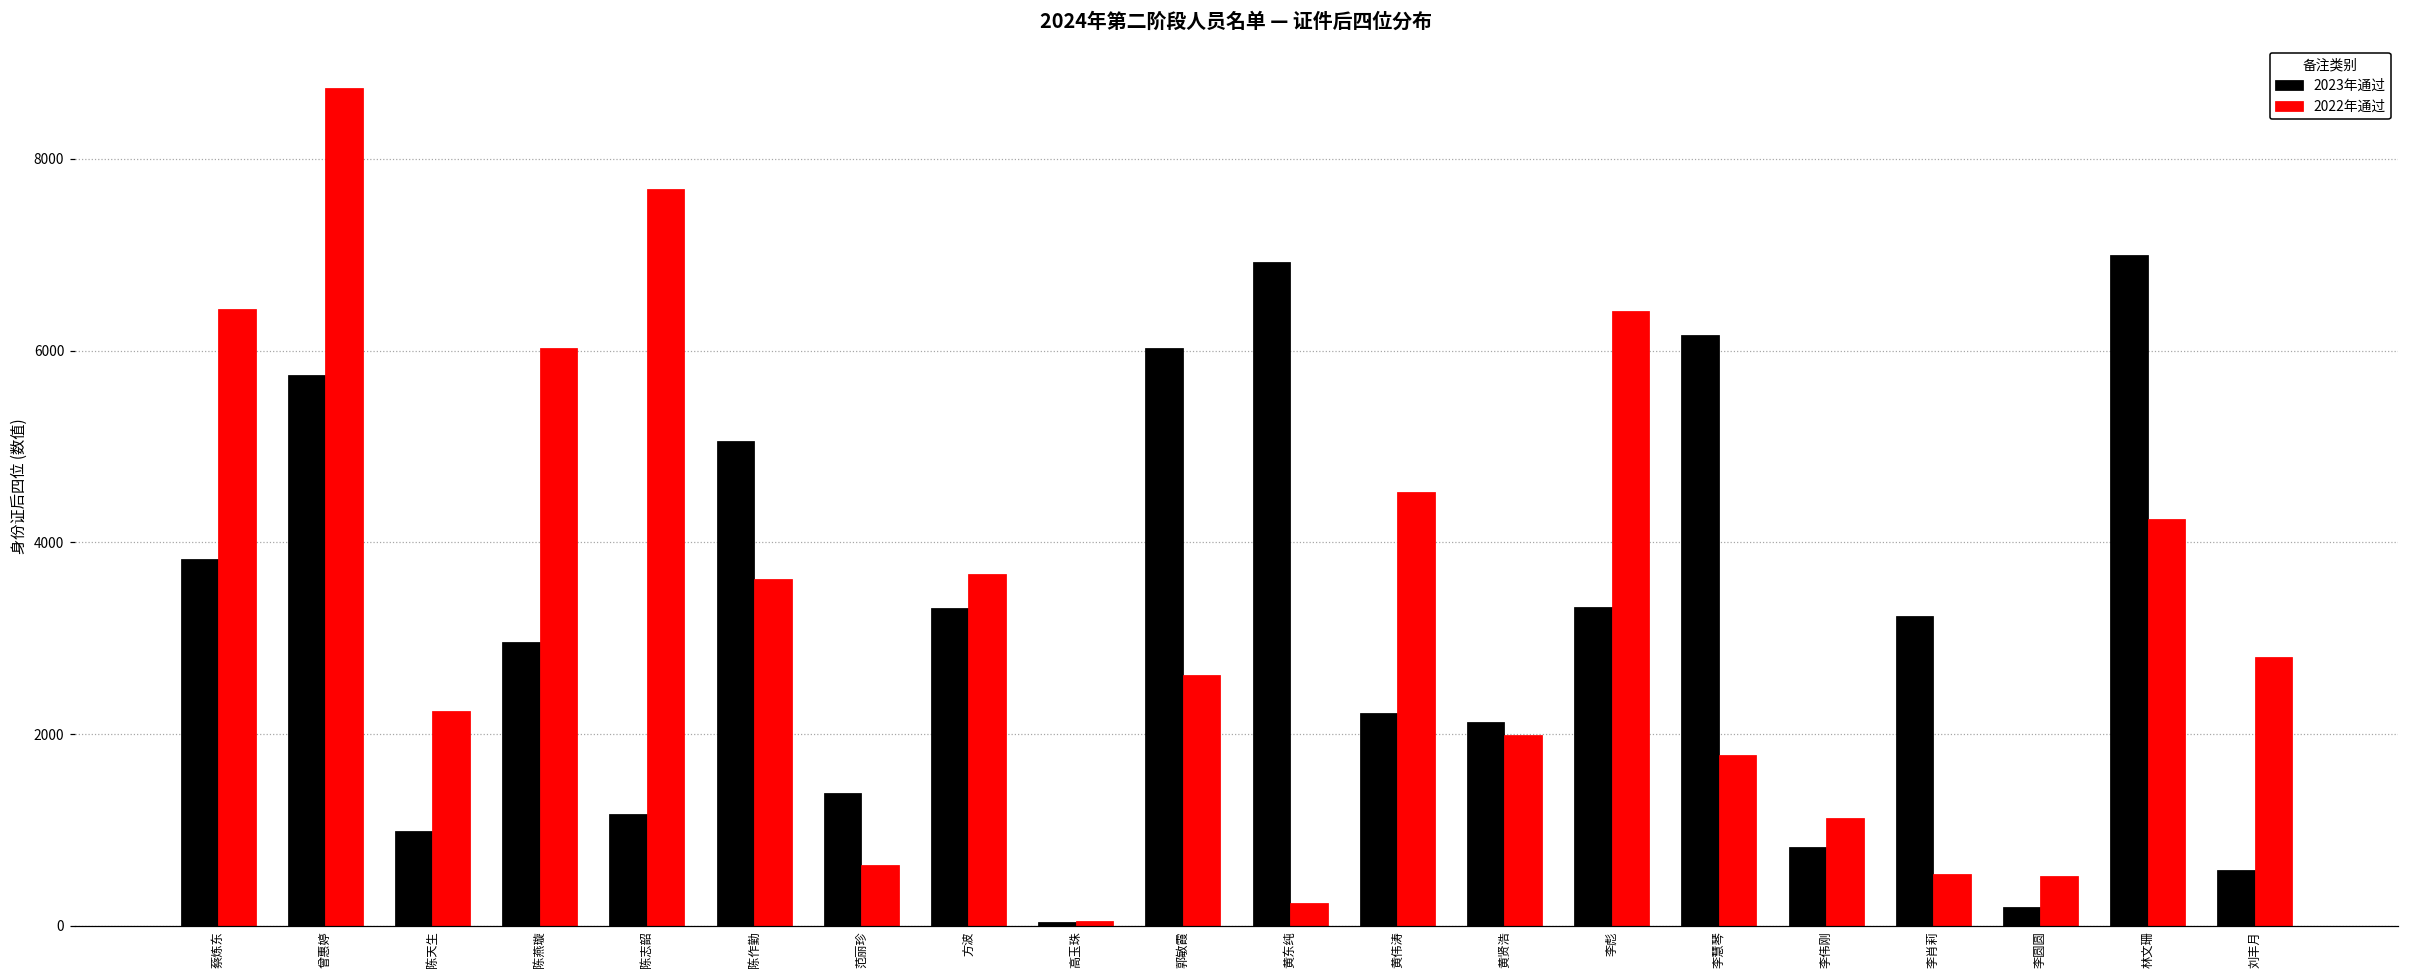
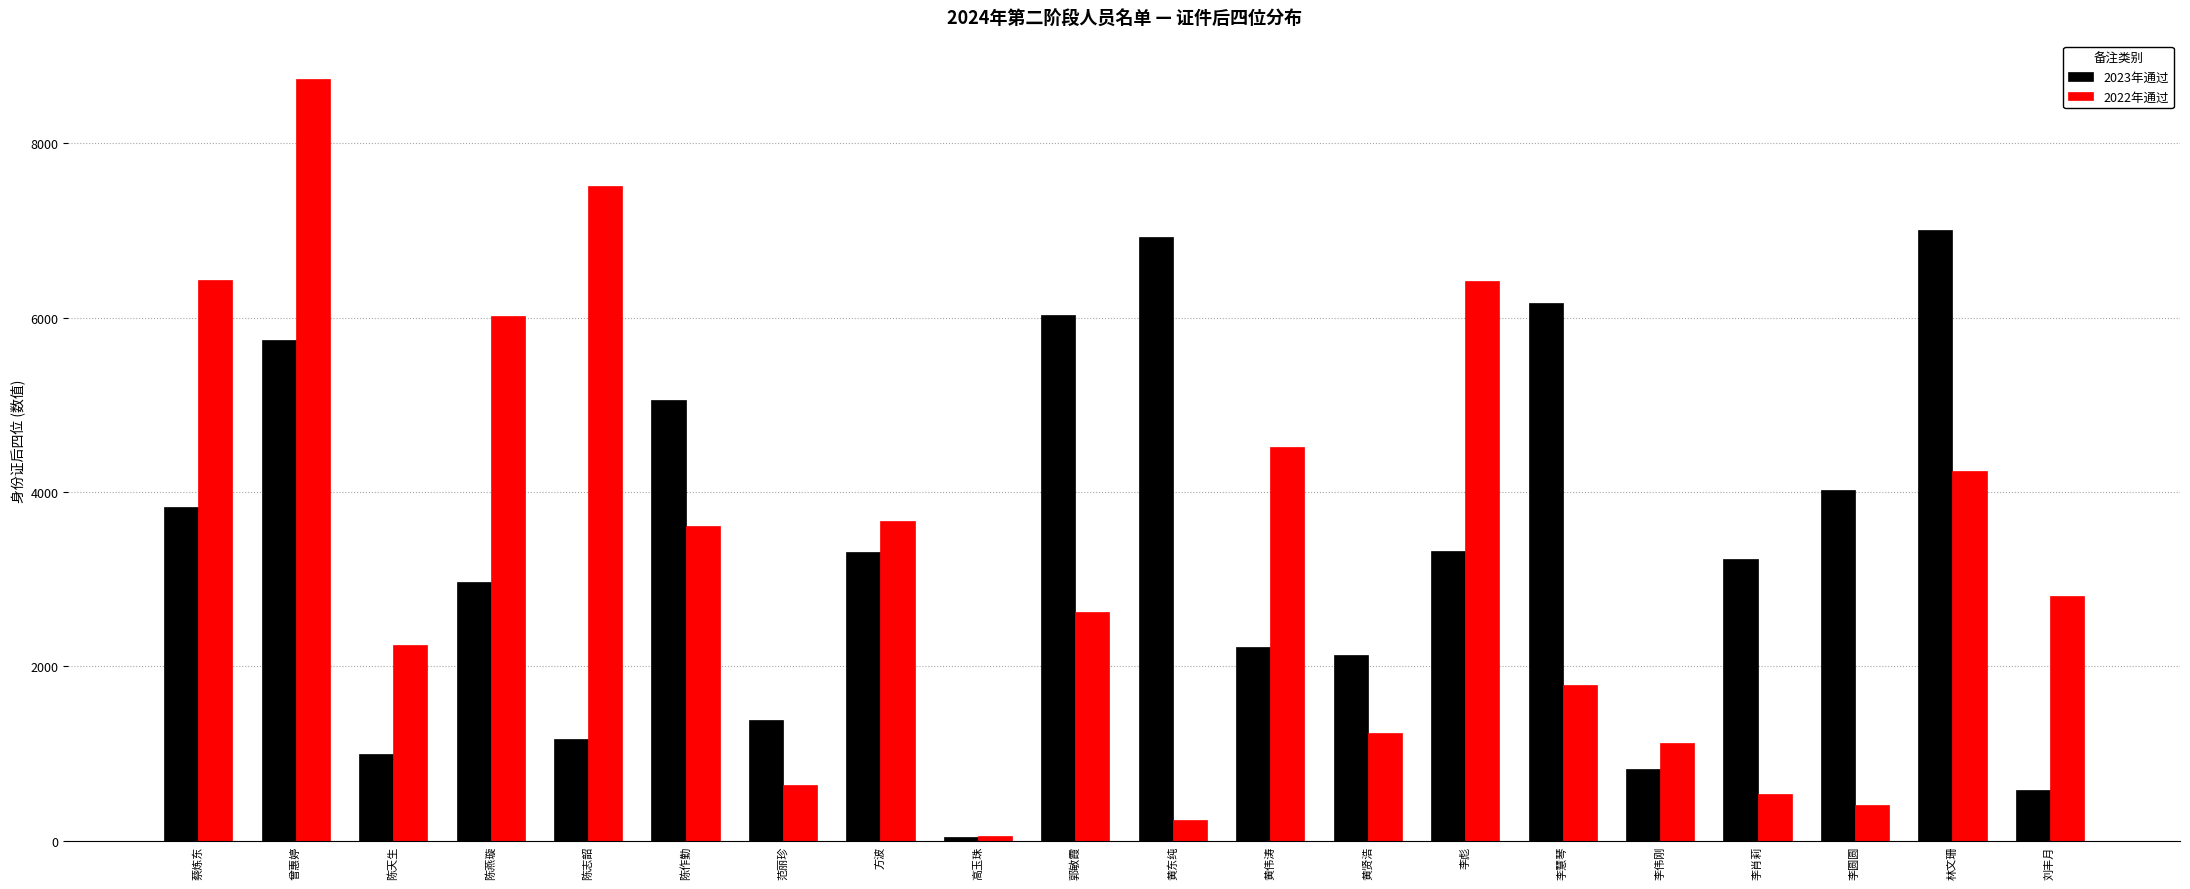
2022年通过, 陈志韶: 7700 -> 7500
2022年通过, 黄贤浩: 2000 -> 1200
2023年通过, 李圆圆: 200 -> 4000
2022年通过, 李圆圆: 500 -> 400
